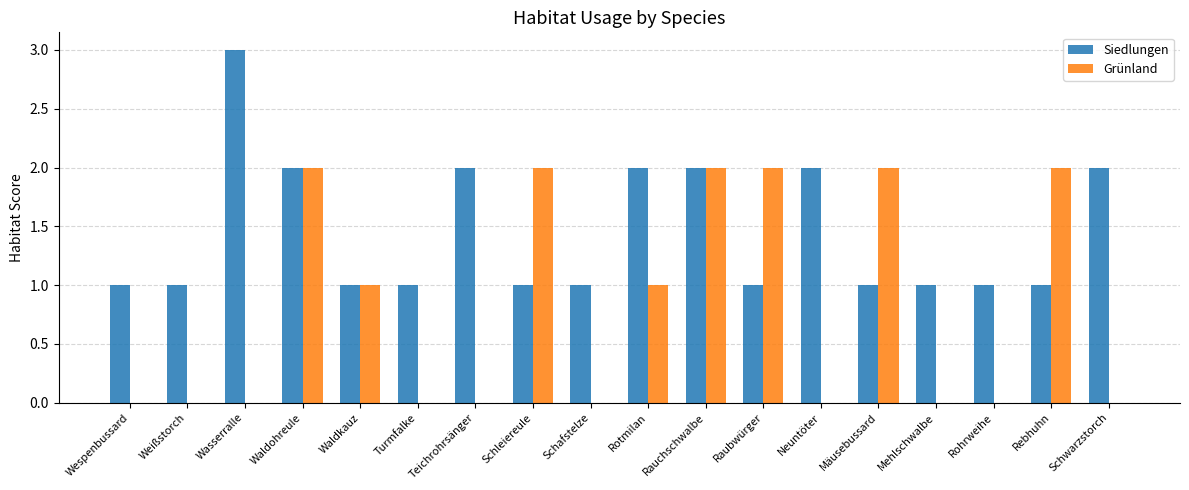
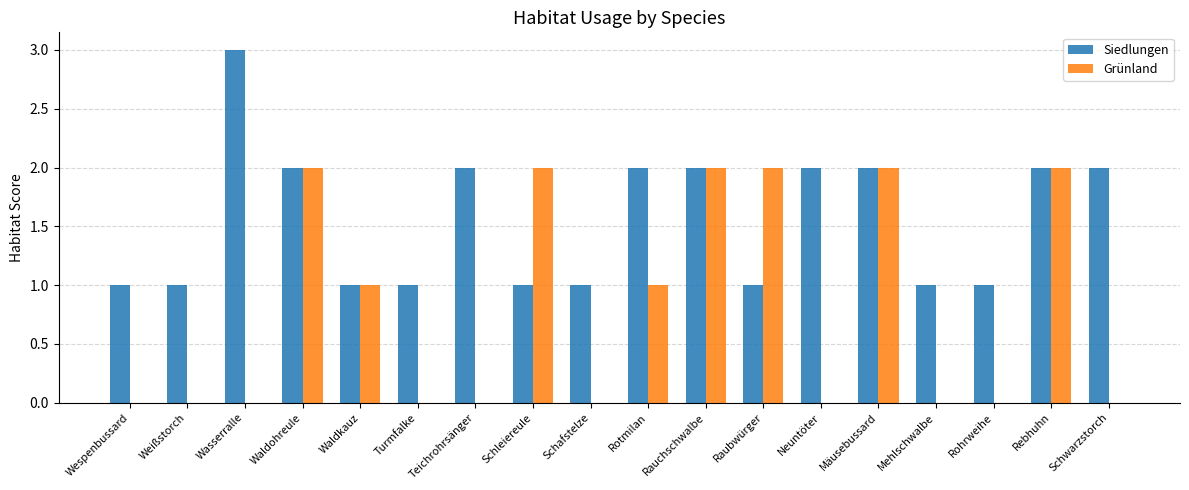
Siedlungen, Mäusebussard: 1 -> 2
Siedlungen, Rebhuhn: 1 -> 2
